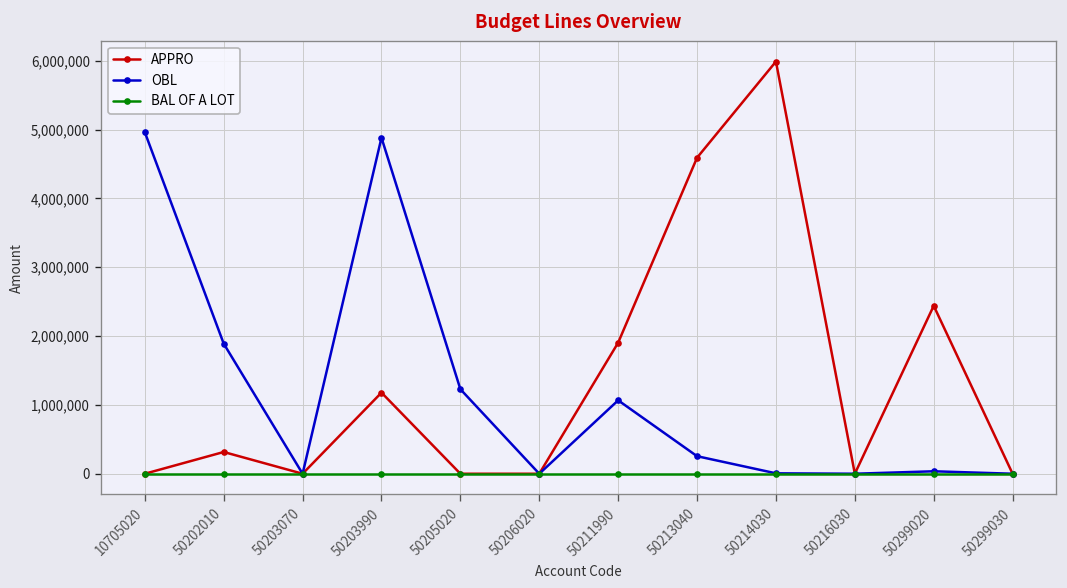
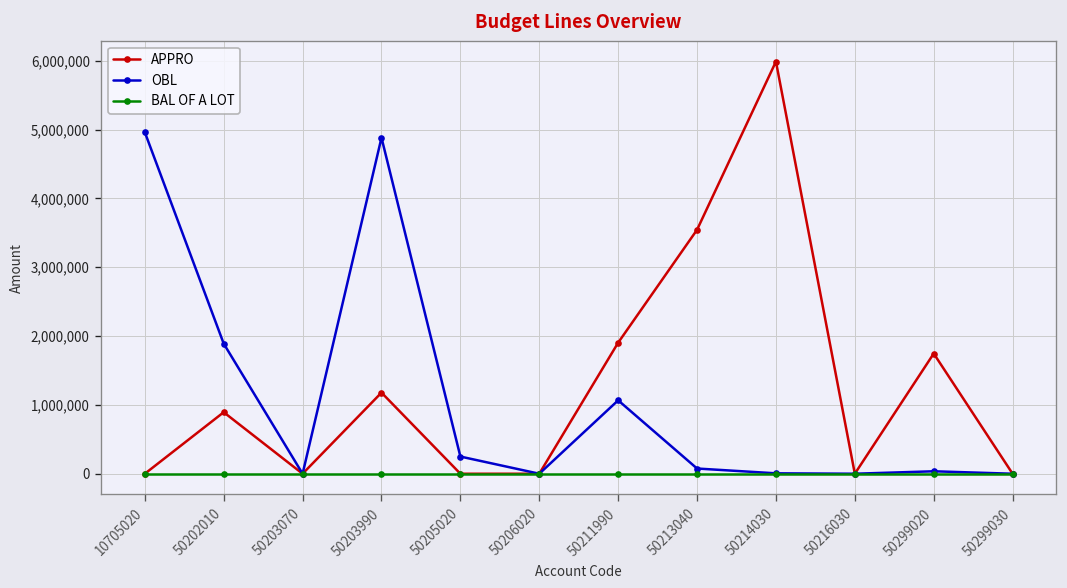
APPRO, 50202010: 300,000 -> 900,000
OBL, 50205020: 1,200,000 -> 200,000
APPRO, 50213040: 4,600,000 -> 3,500,000
OBL, 50213040: 300,000 -> 100,000
APPRO, 50299020: 2,400,000 -> 1,700,000
